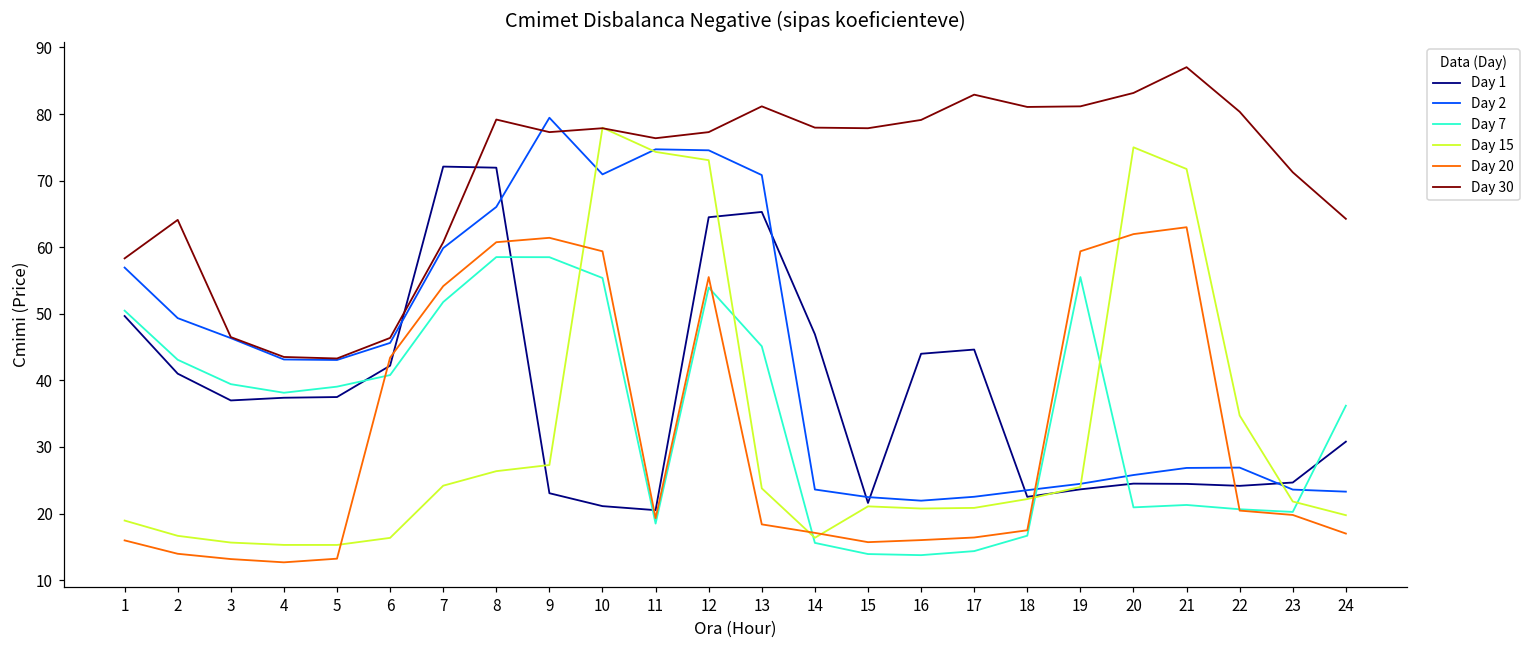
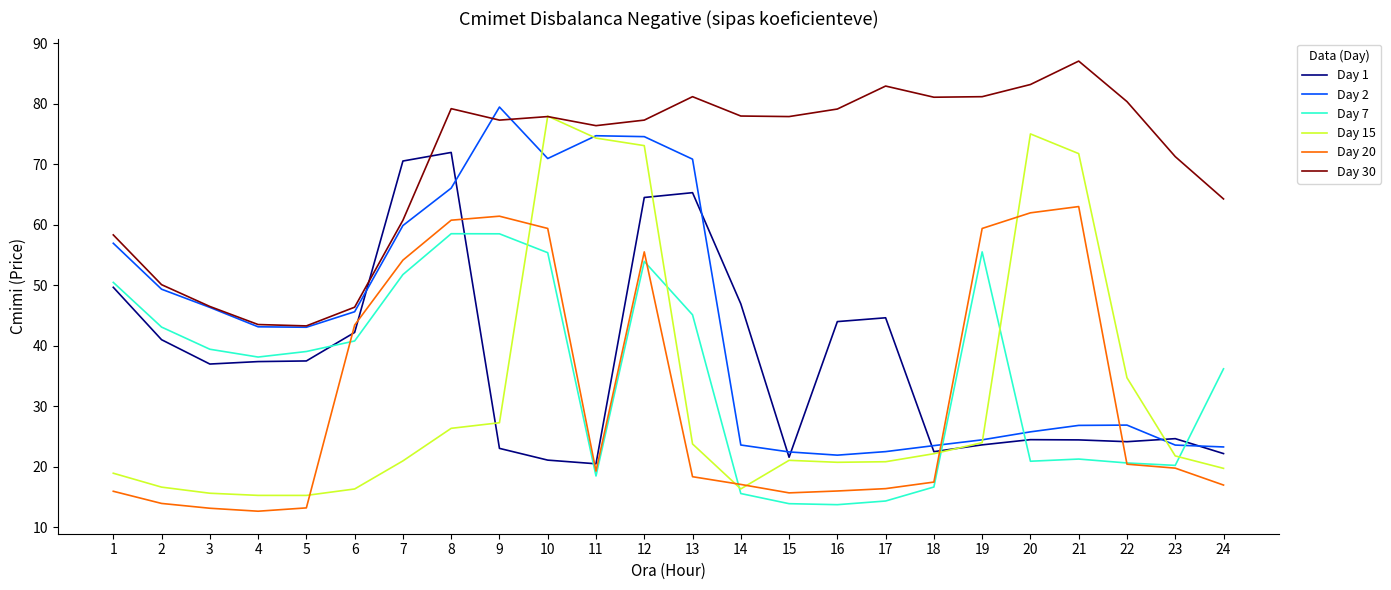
Day 30, 2: 64 -> 50
Day 1, 7: 72 -> 71
Day 15, 7: 24 -> 21
Day 1, 24: 31 -> 22
